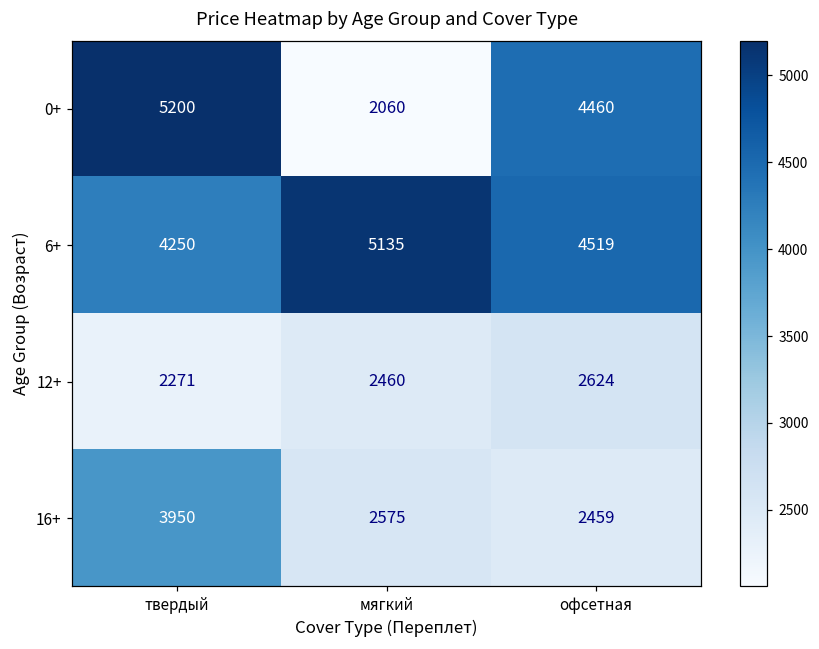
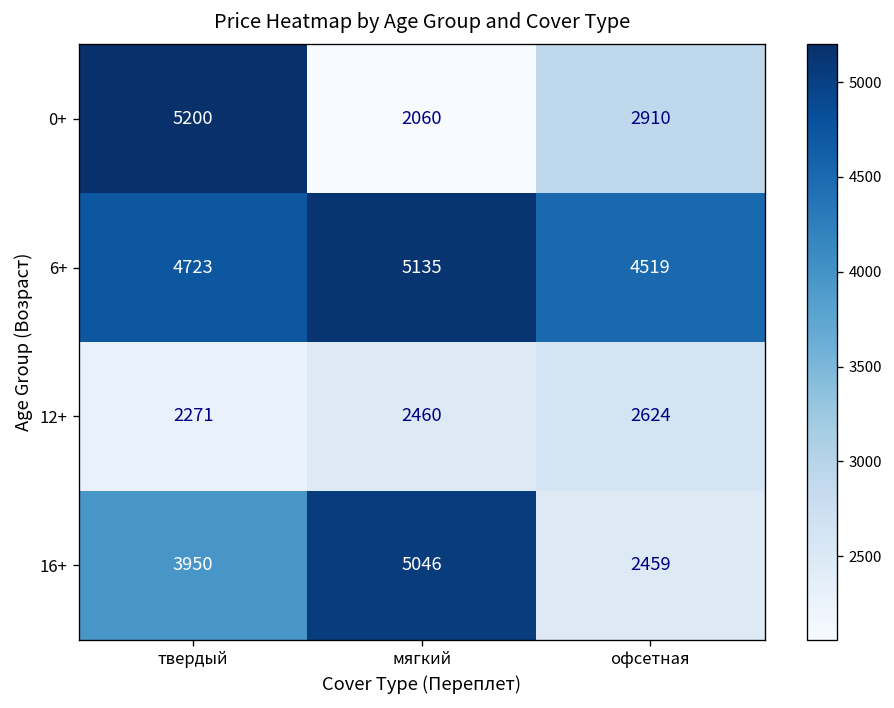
0+, офсетная: 4460 -> 2910
6+, твердый: 4250 -> 4723
16+, мягкий: 2575 -> 5046
